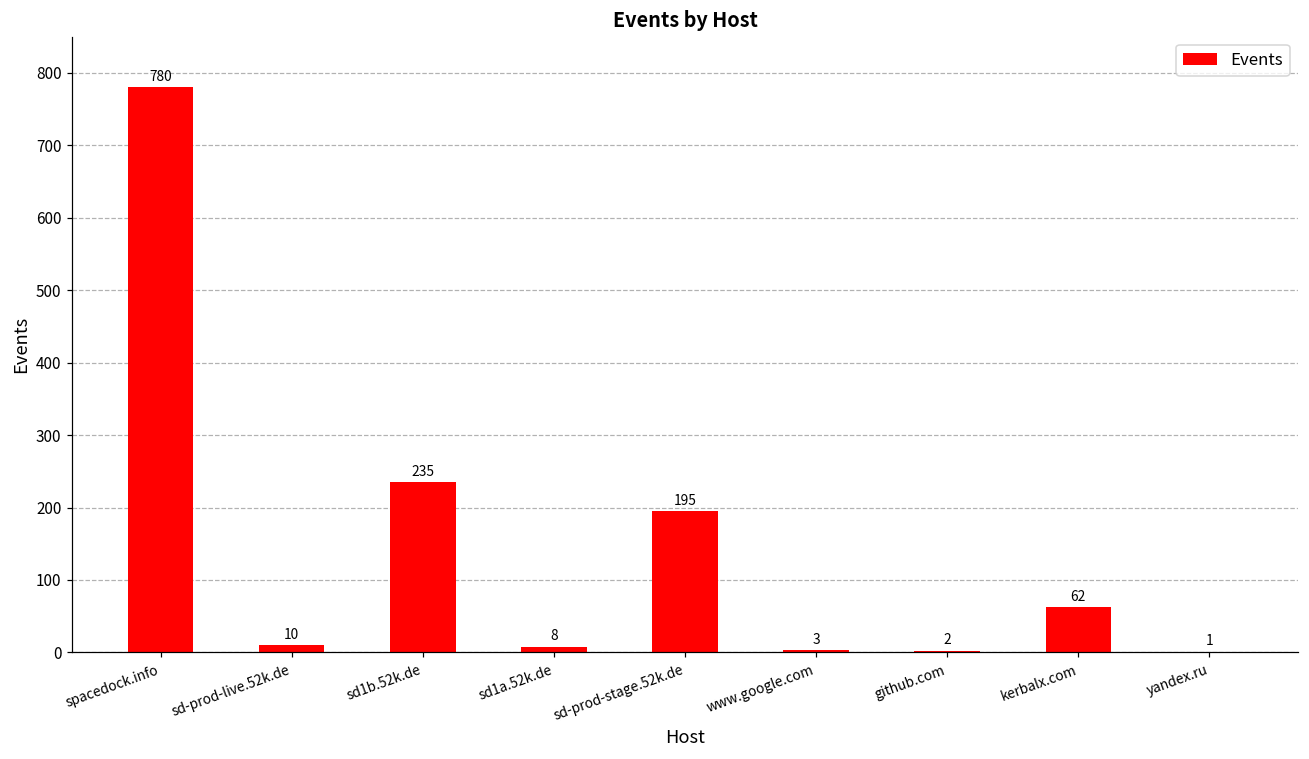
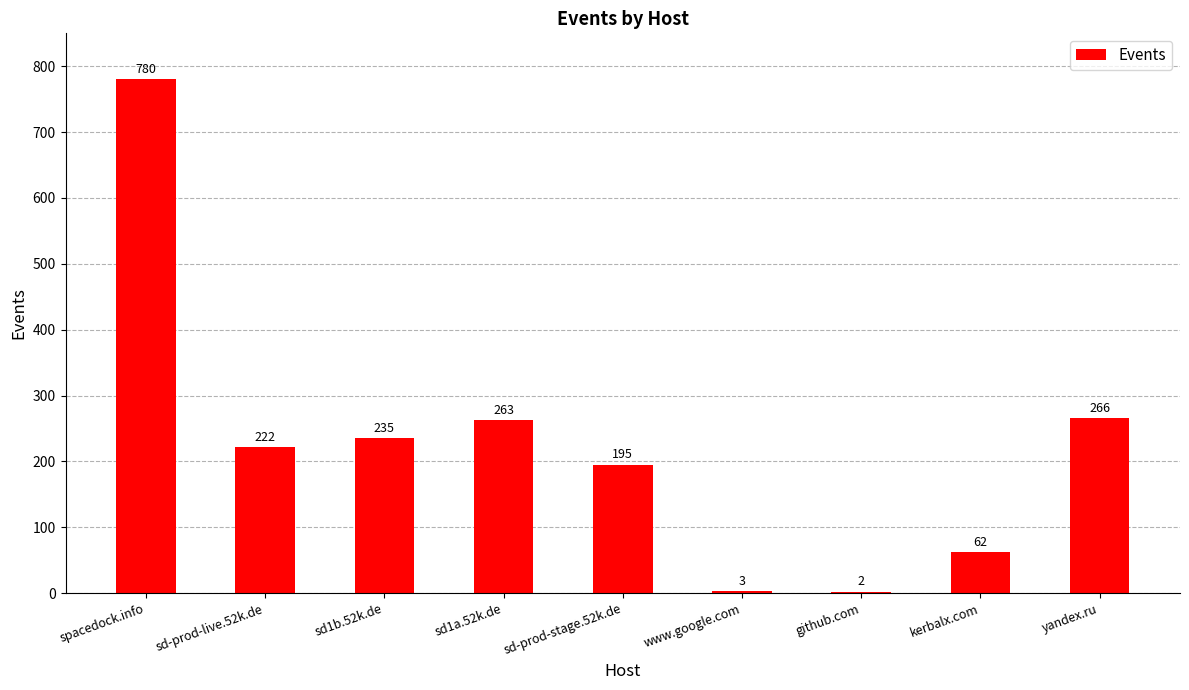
sd-prod-live.52k.de: 10 -> 222
sd1a.52k.de: 8 -> 263
yandex.ru: 1 -> 266
